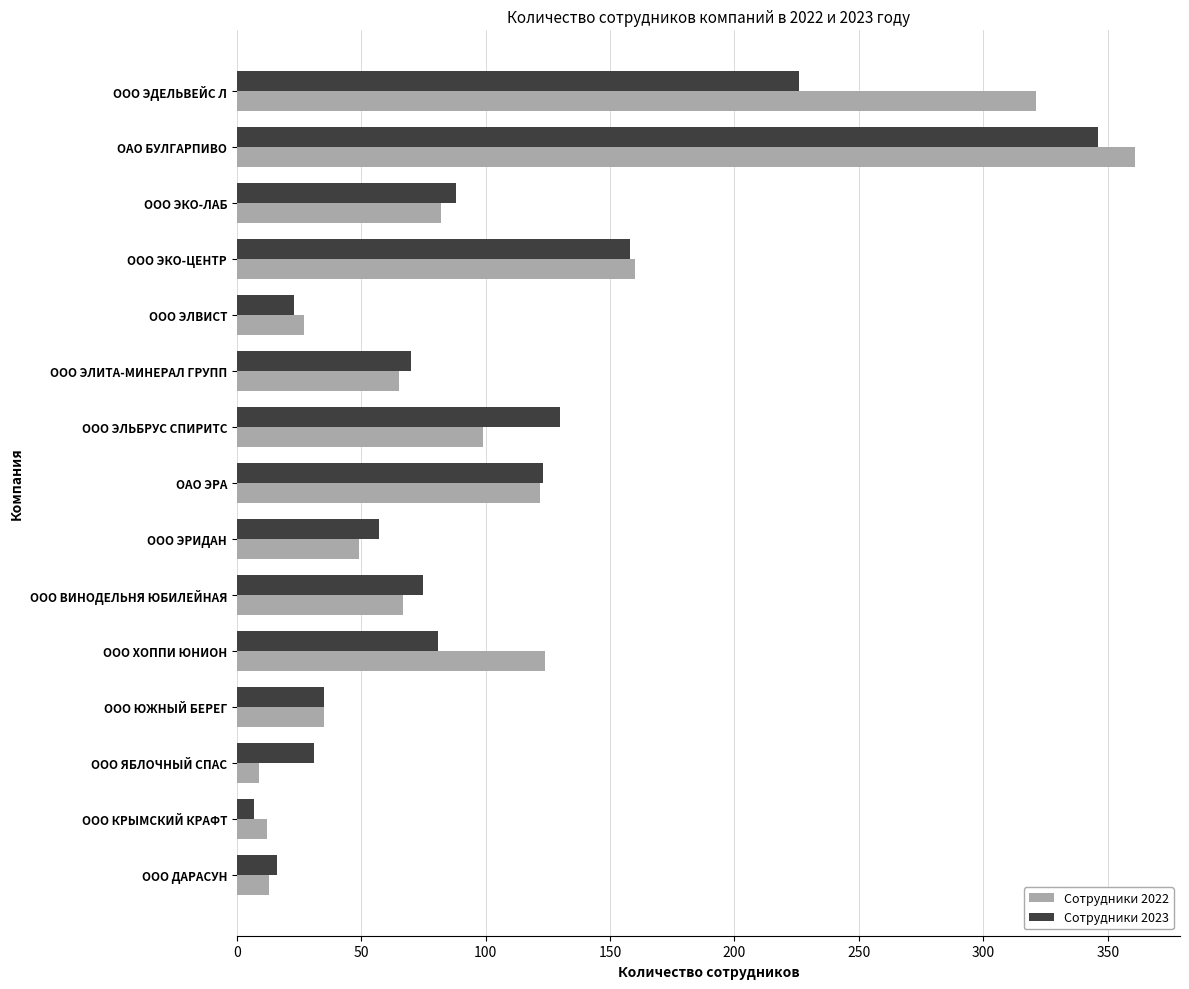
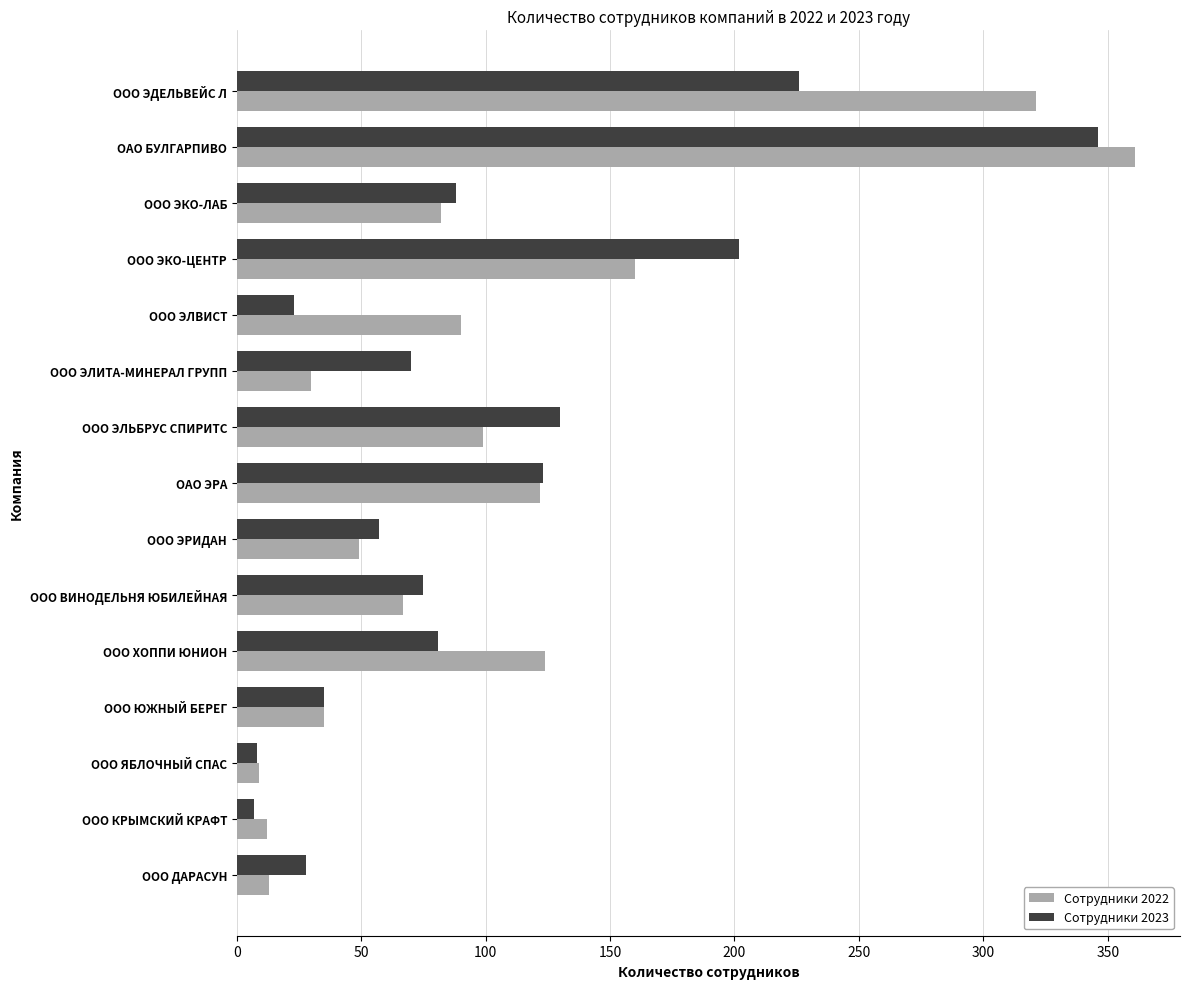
Сотрудники 2023, ООО ЭКО-ЦЕНТР: 158 -> 202
Сотрудники 2022, ООО ЭЛВИСТ: 27 -> 90
Сотрудники 2022, ООО ЭЛИТА-МИНЕРАЛ ГРУПП: 65 -> 30
Сотрудники 2023, ООО ЯБЛОЧНЫЙ СПАС: 31 -> 8
Сотрудники 2023, ООО ДАРАСУН: 16 -> 28
